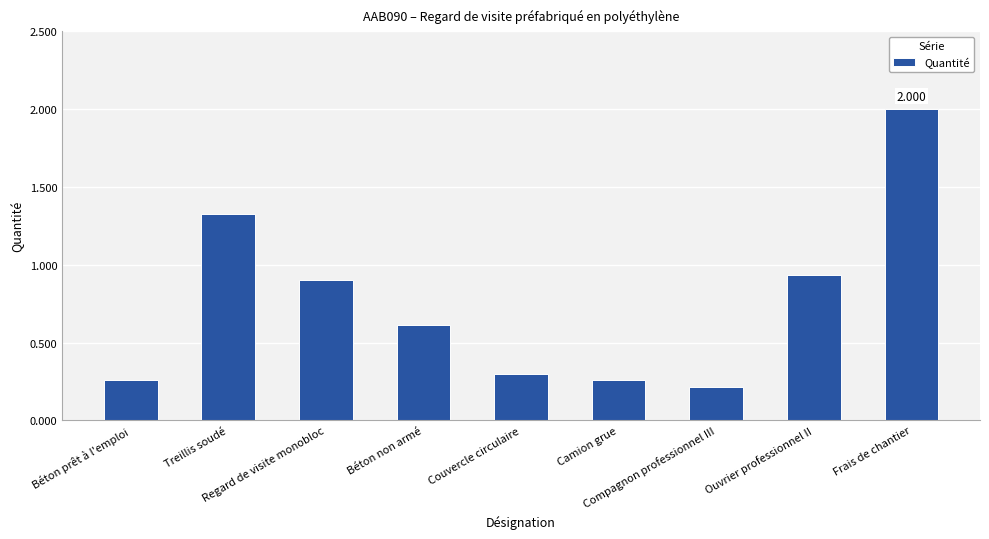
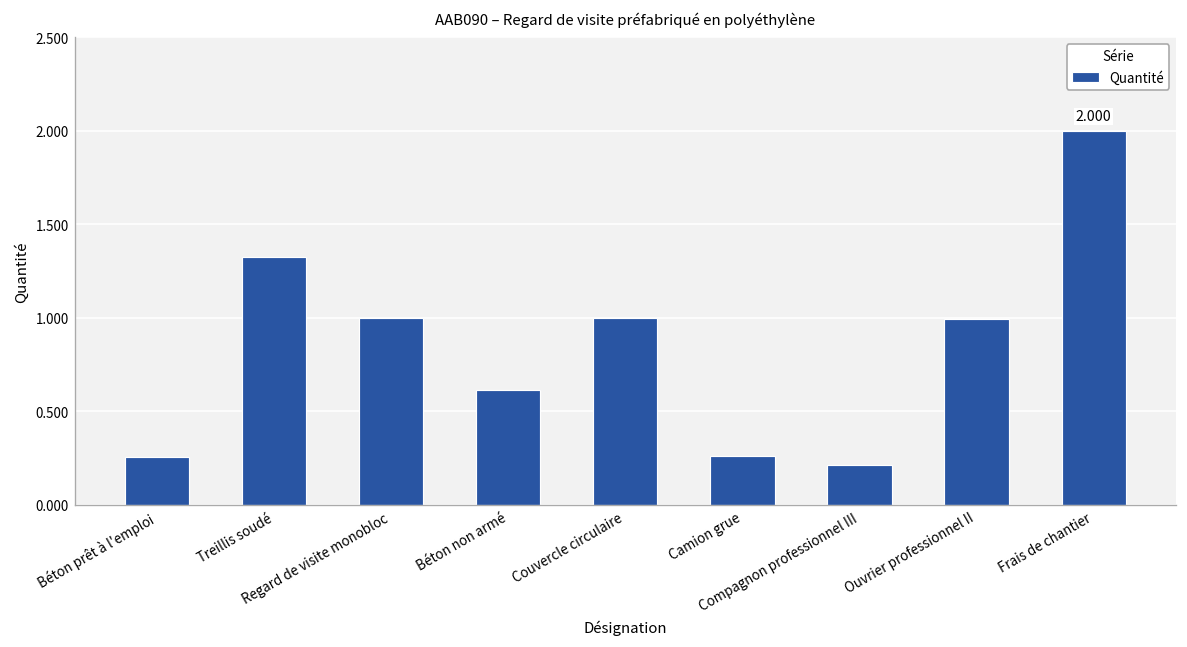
Regard de visite monobloc: 0.9 -> 1.0
Couvercle circulaire: 0.3 -> 1.0
Ouvrier professionnel II: 0.93 -> 0.99
